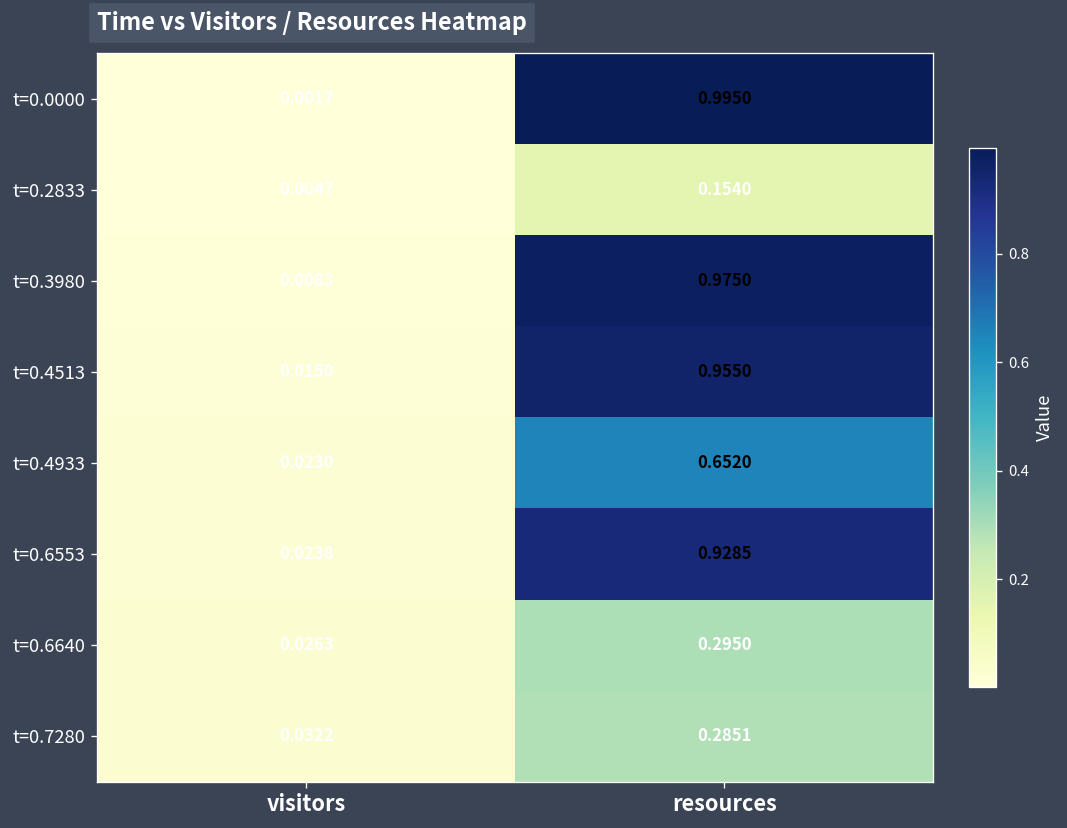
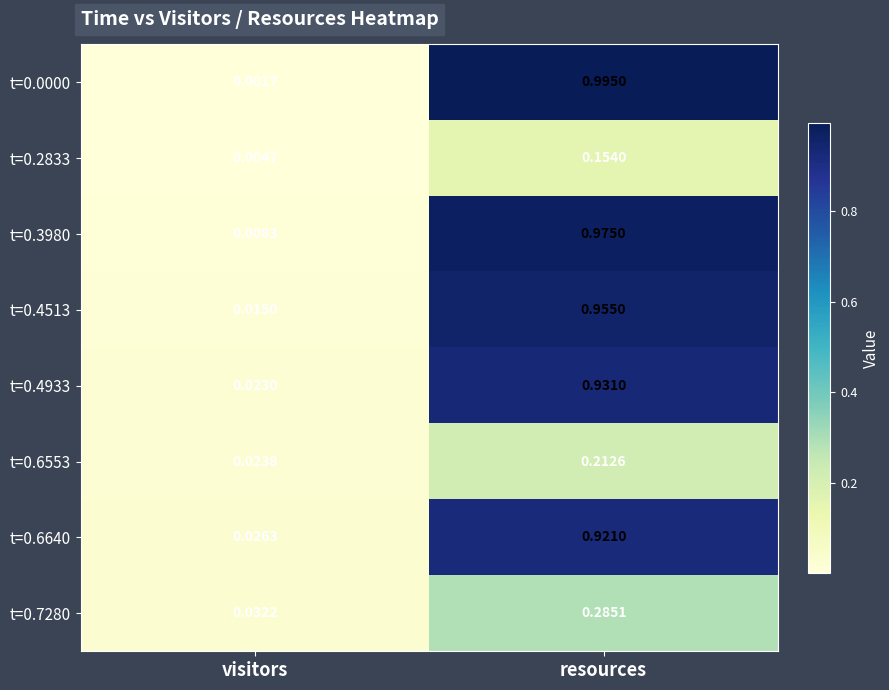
t=0.4933, resources: 0.6520 -> 0.9310
t=0.6553, resources: 0.9285 -> 0.2126
t=0.6640, resources: 0.2950 -> 0.9210
